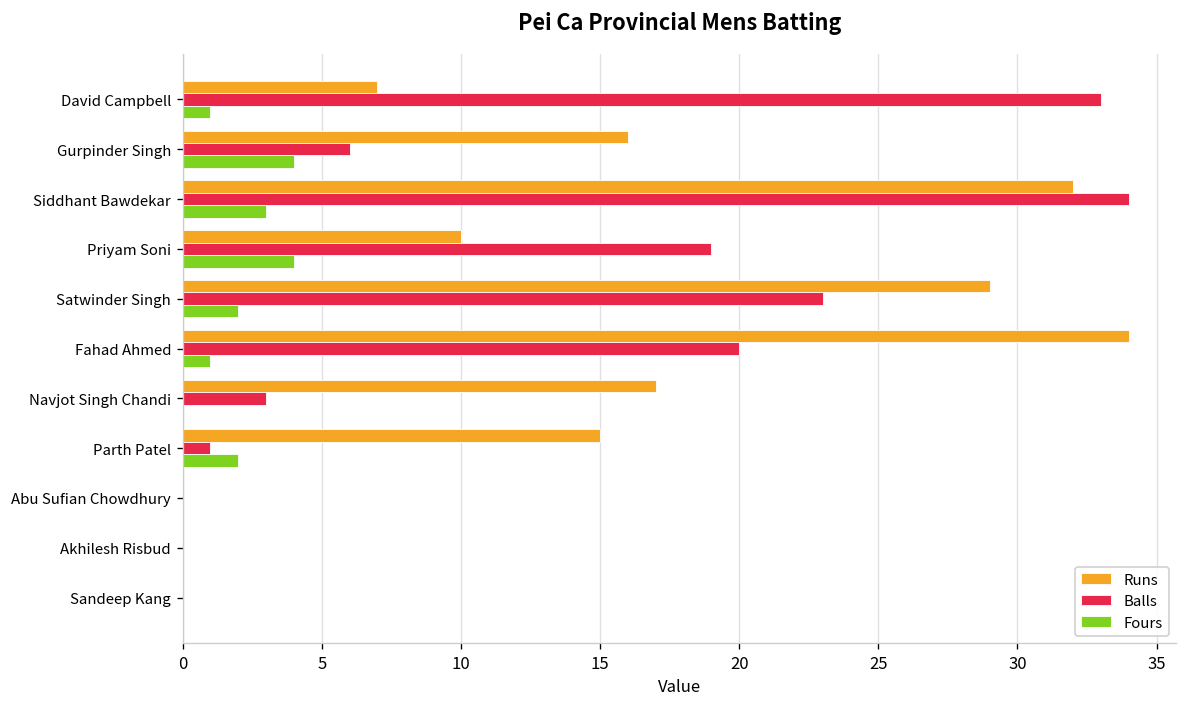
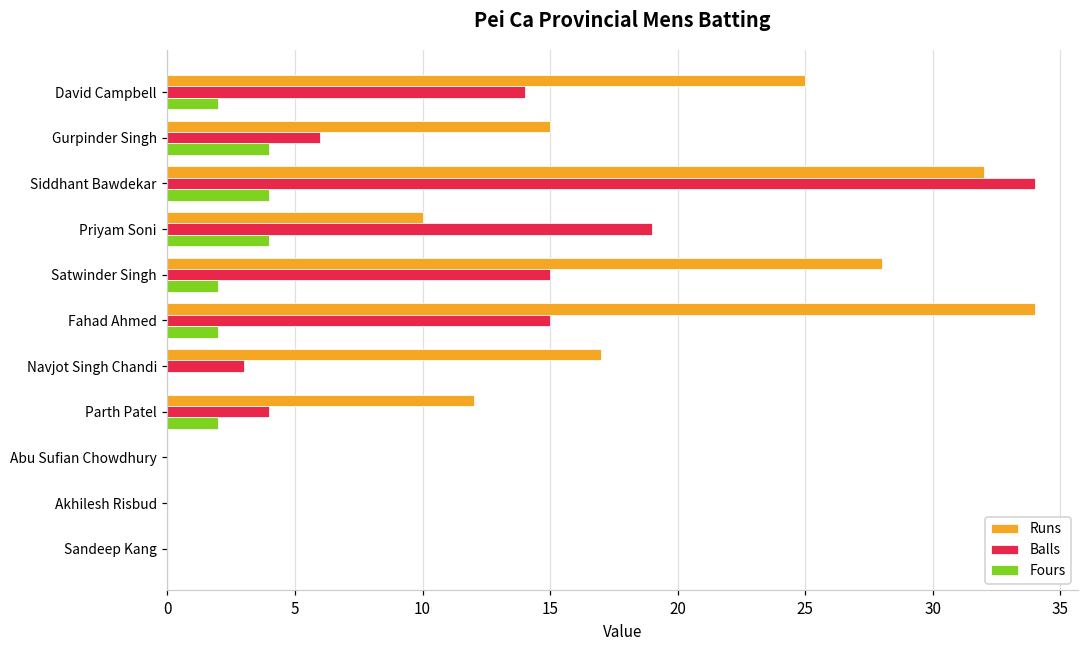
Runs, David Campbell: 7 -> 25
Balls, David Campbell: 33 -> 14
Fours, David Campbell: 1 -> 2
Runs, Gurpinder Singh: 16 -> 15
Fours, Siddhant Bawdekar: 3 -> 4
Runs, Satwinder Singh: 29 -> 28
Balls, Satwinder Singh: 23 -> 15
Balls, Fahad Ahmed: 20 -> 15
Fours, Fahad Ahmed: 1 -> 2
Runs, Parth Patel: 15 -> 12
Balls, Parth Patel: 1 -> 4
